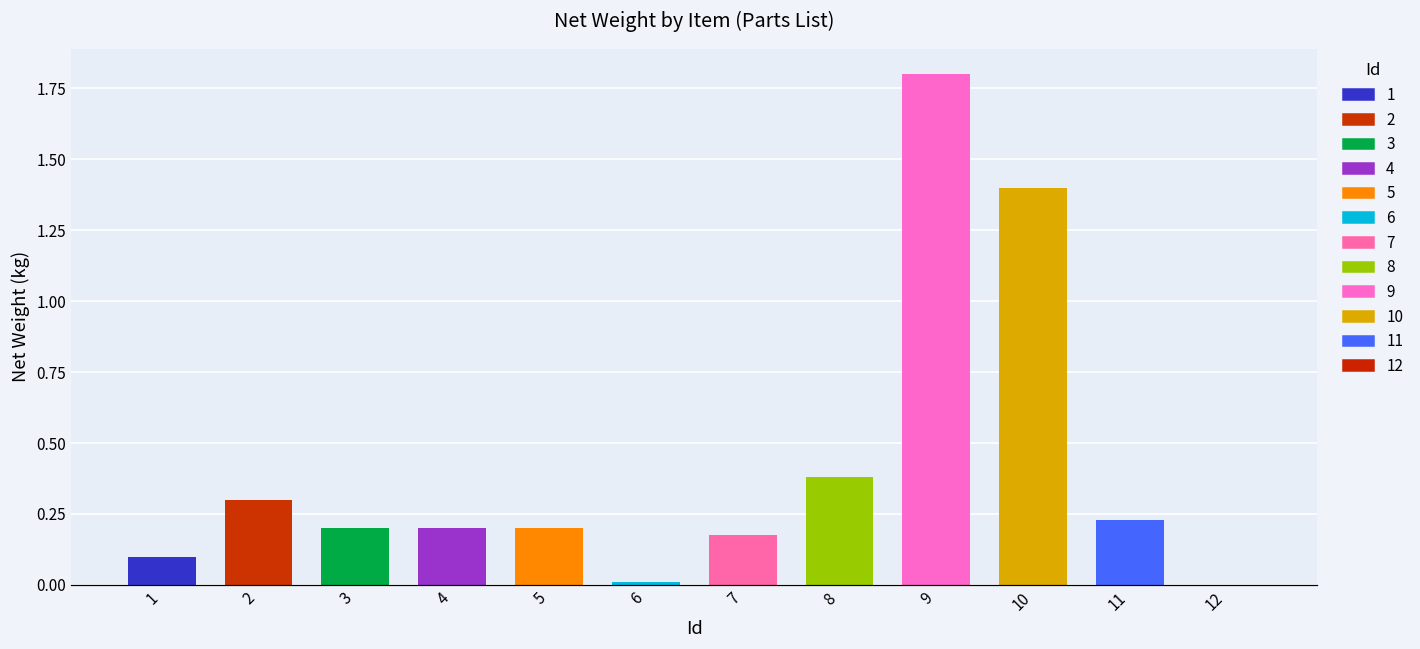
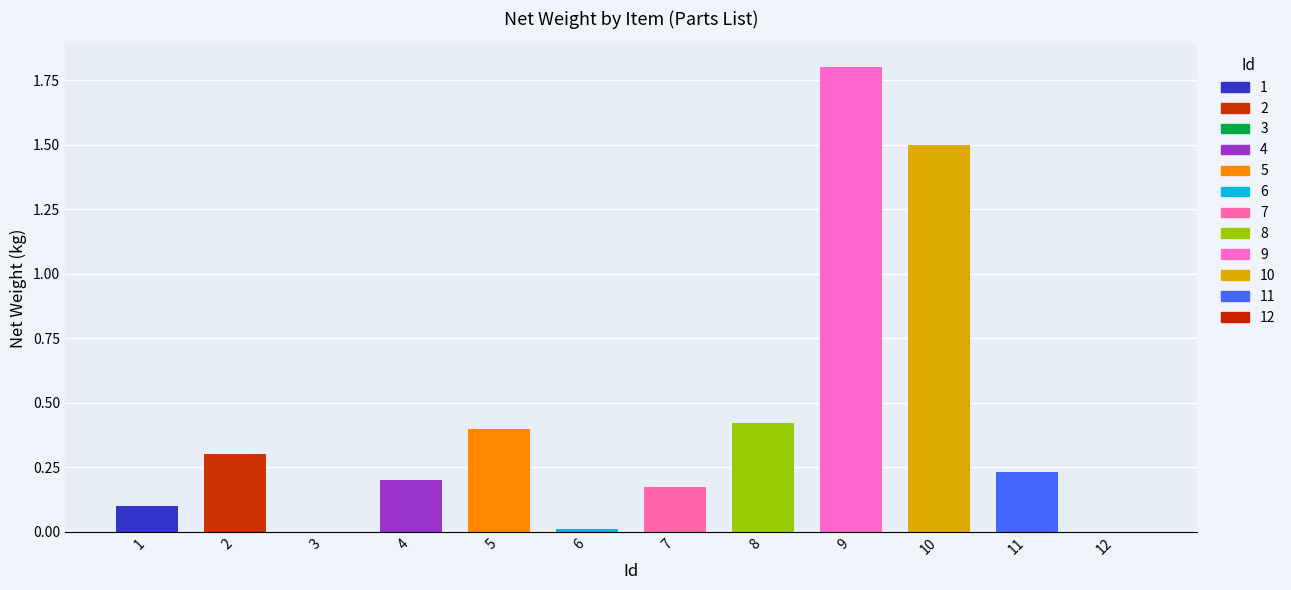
3: 0.2 -> 0.0
5: 0.2 -> 0.4
8: 0.38 -> 0.42
10: 1.4 -> 1.5
